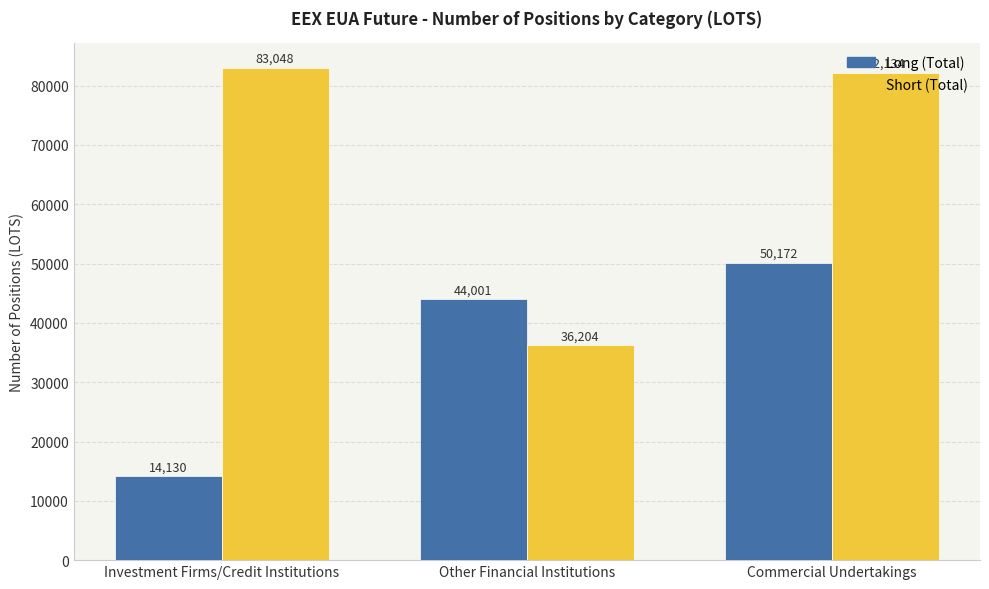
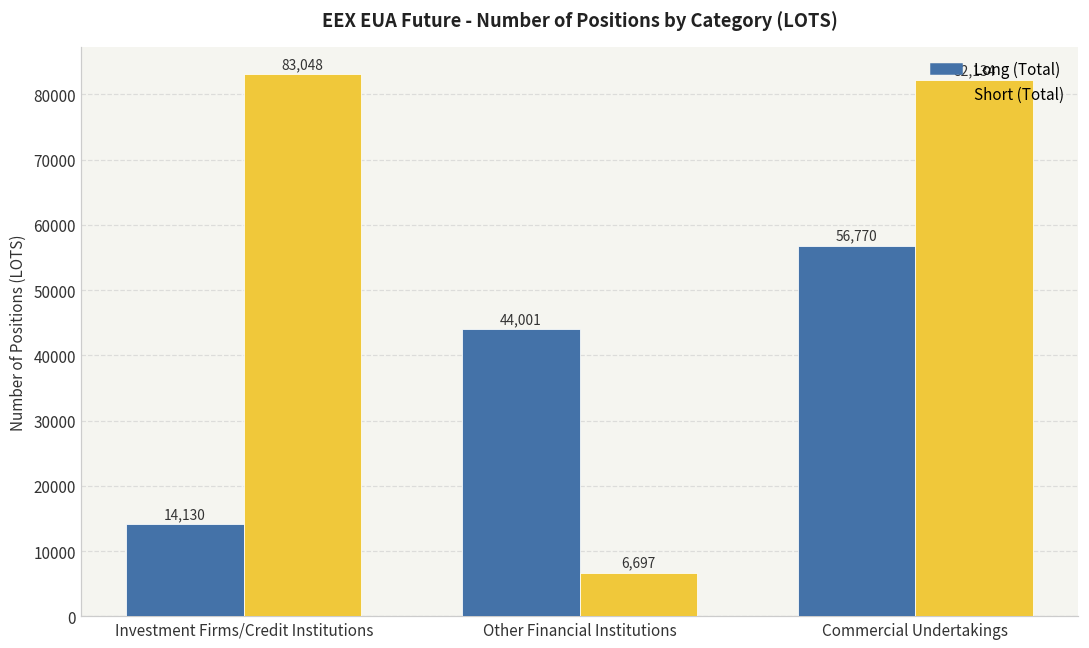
Short (Total), Other Financial Institutions: 36,204 -> 6,697
Long (Total), Commercial Undertakings: 50,172 -> 56,770
